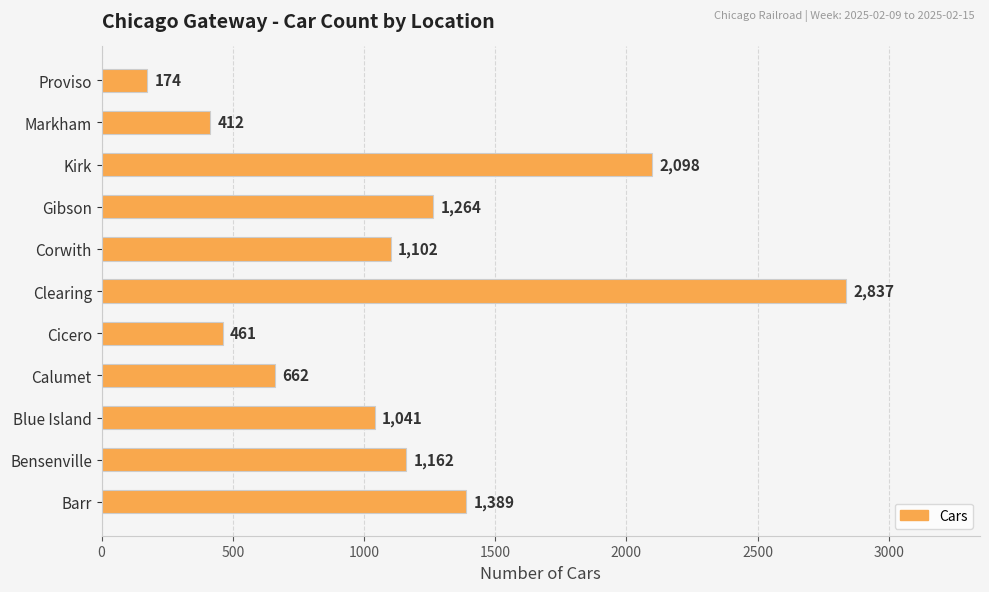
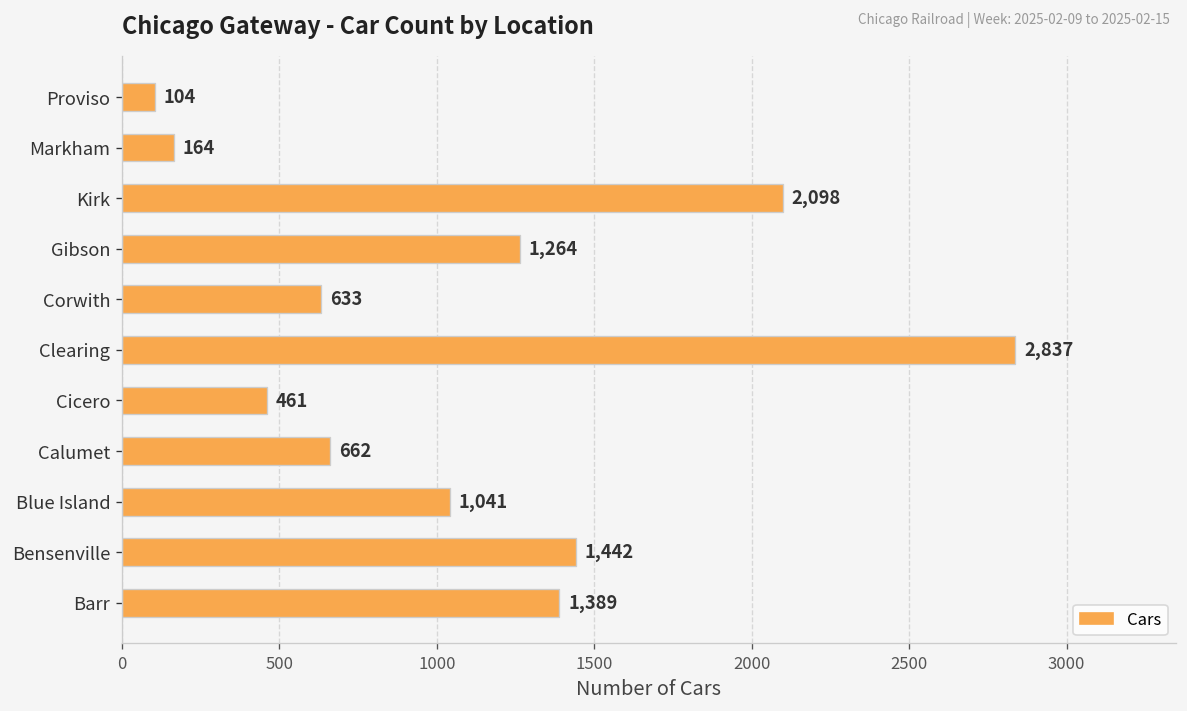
Proviso: 174 -> 104
Markham: 412 -> 164
Corwith: 1,102 -> 633
Bensenville: 1,162 -> 1,442
